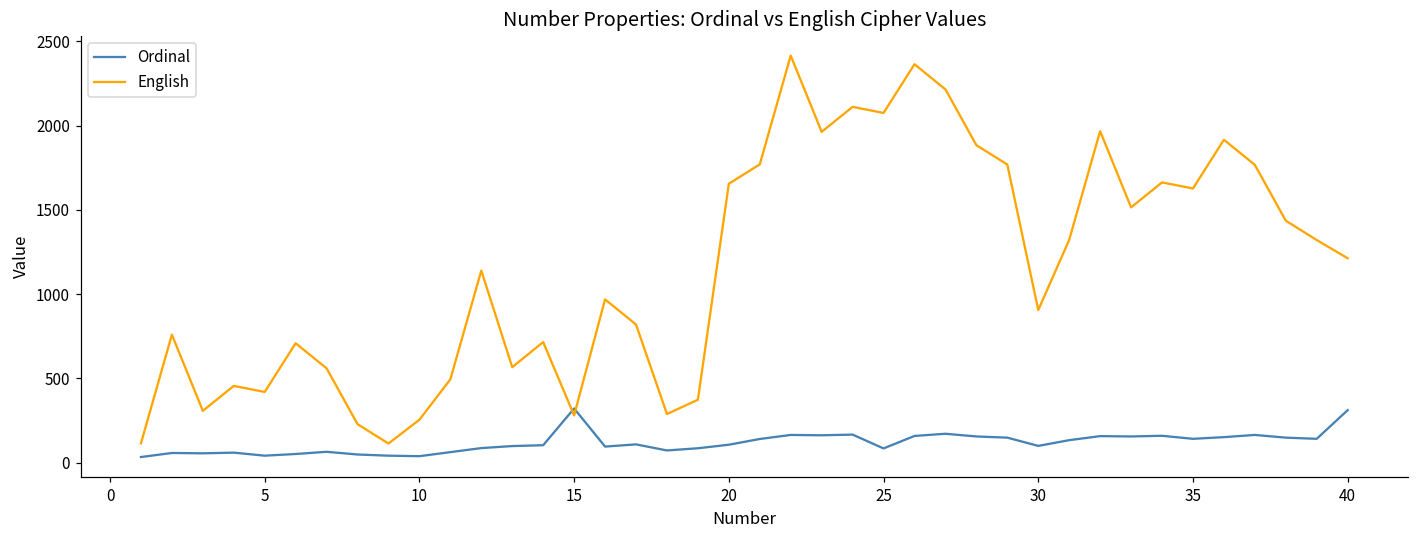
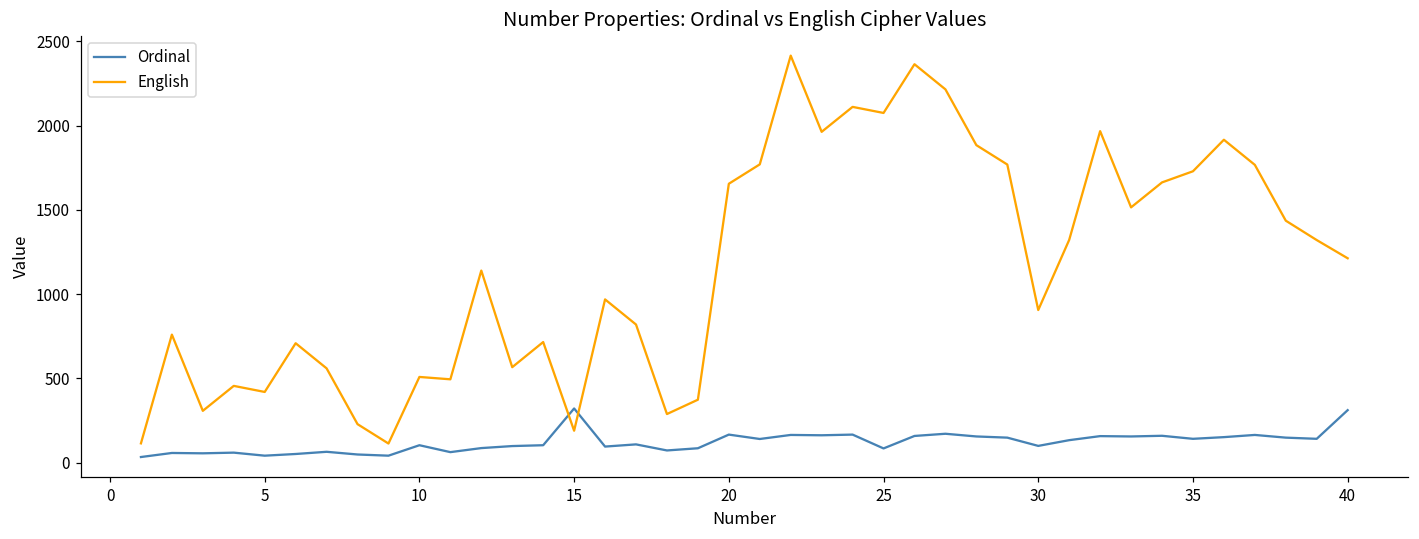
Ordinal, 10: 40 -> 100
English, 10: 260 -> 510
English, 15: 280 -> 190
Ordinal, 20: 110 -> 170
English, 35: 1630 -> 1730
